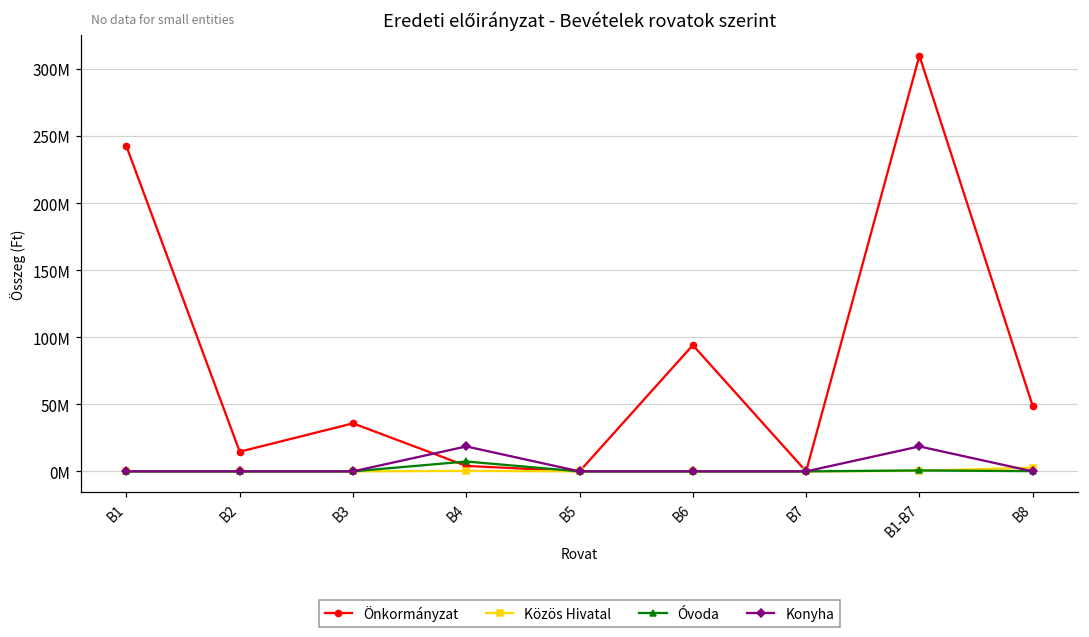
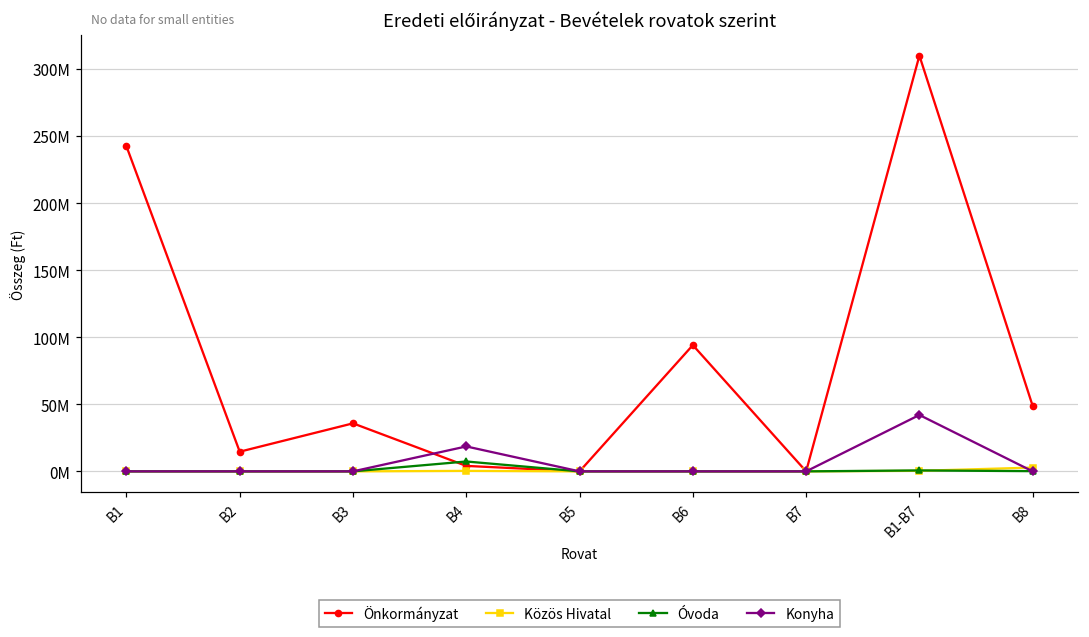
Konyha, B1-B7: 19000000 -> 42000000
